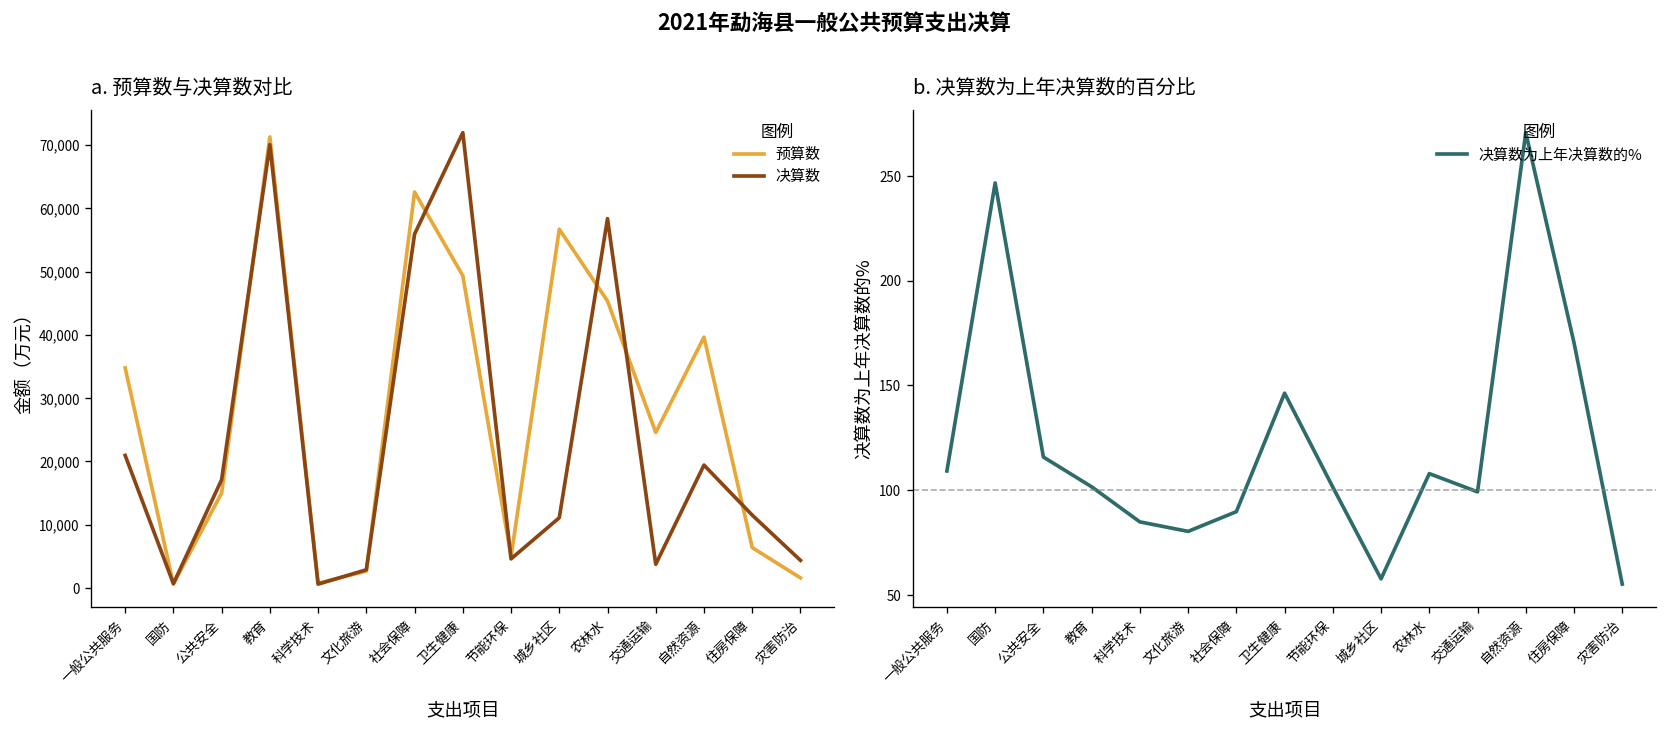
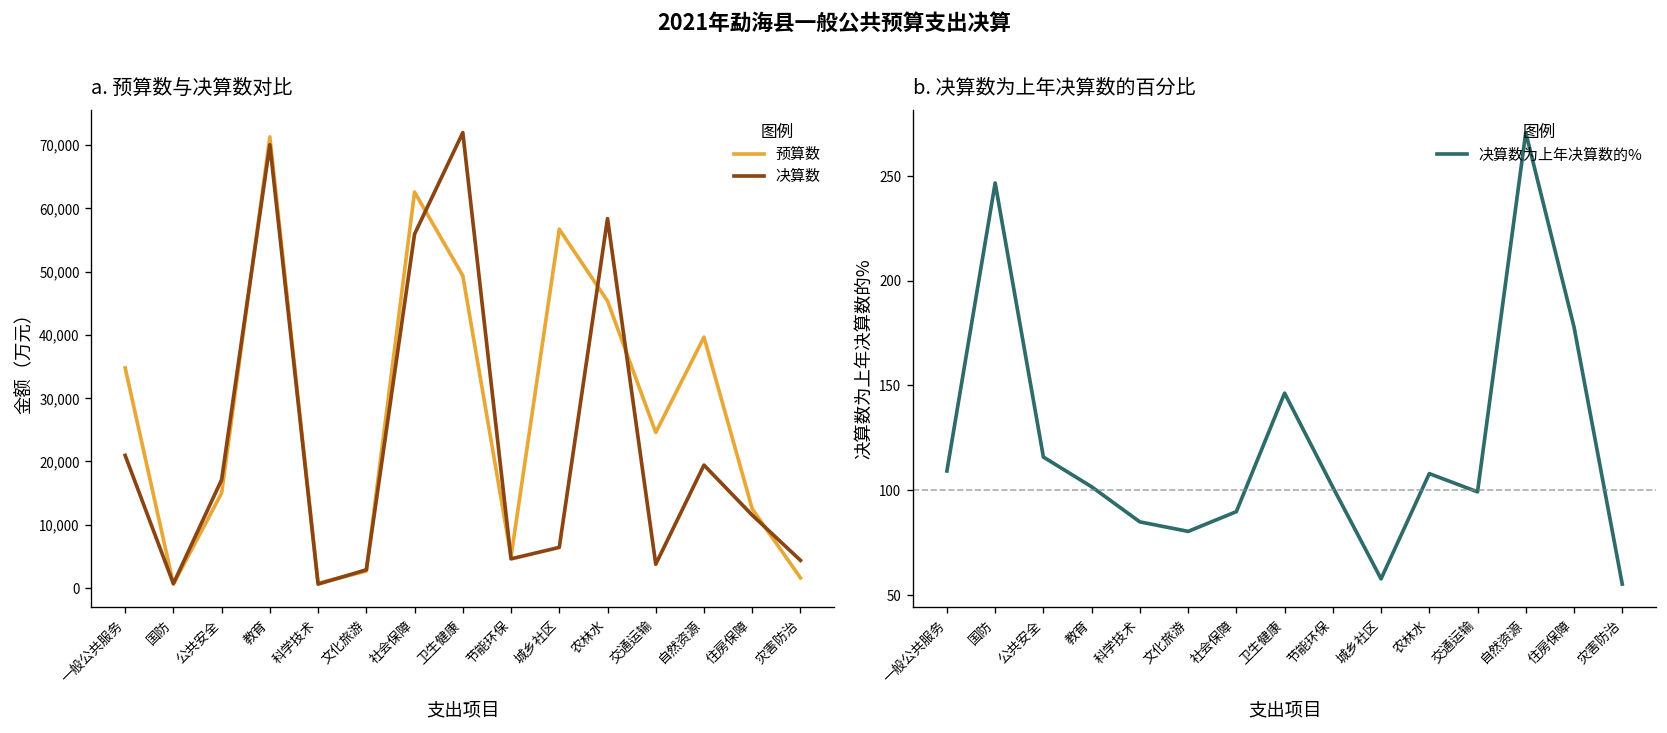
a. 预算数与决算数对比, 决算数, 城乡社区: 11,000 -> 6,000
a. 预算数与决算数对比, 预算数, 住房保障: 6,000 -> 13,000
b. 决算数为上年决算数的百分比, 住房保障: 170 -> 178
